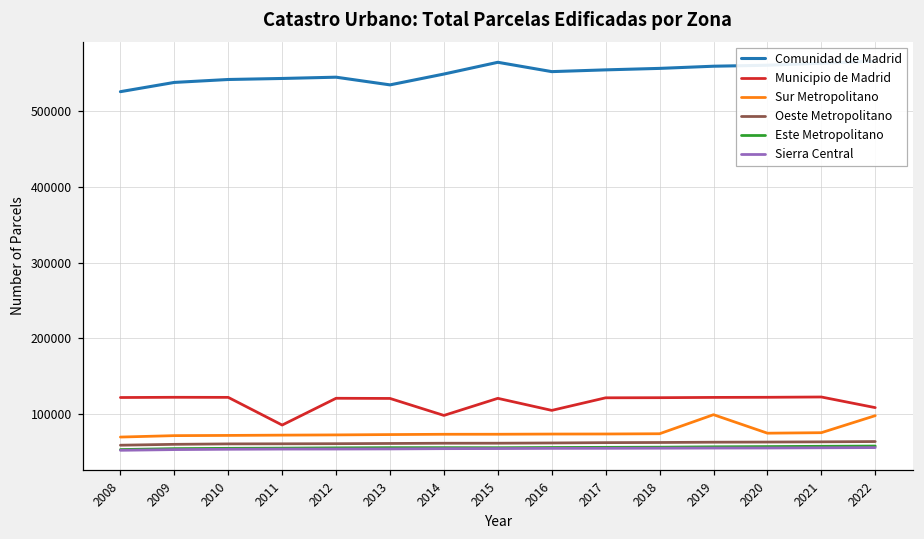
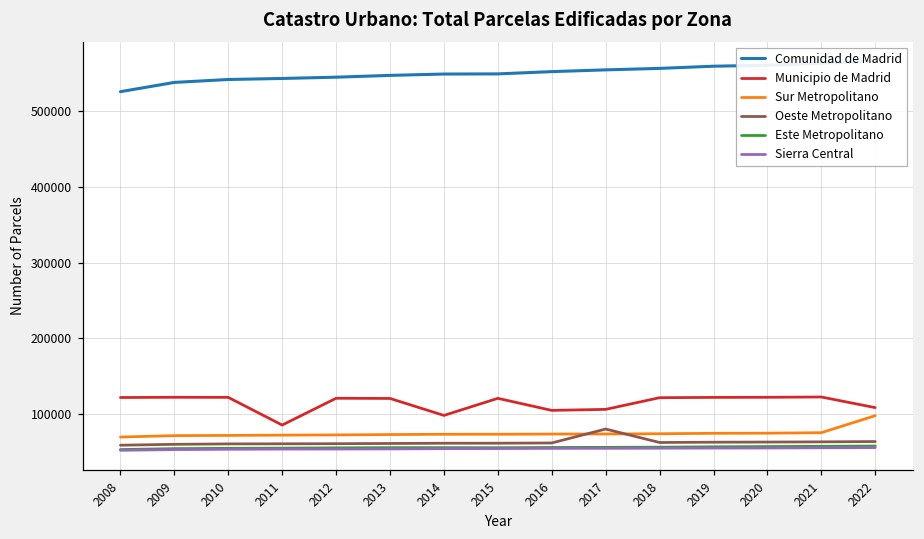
Comunidad de Madrid, 2013: 540000 -> 550000
Comunidad de Madrid, 2015: 570000 -> 550000
Municipio de Madrid, 2017: 120000 -> 110000
Oeste Metropolitano, 2017: 60000 -> 80000
Sur Metropolitano, 2019: 100000 -> 70000
